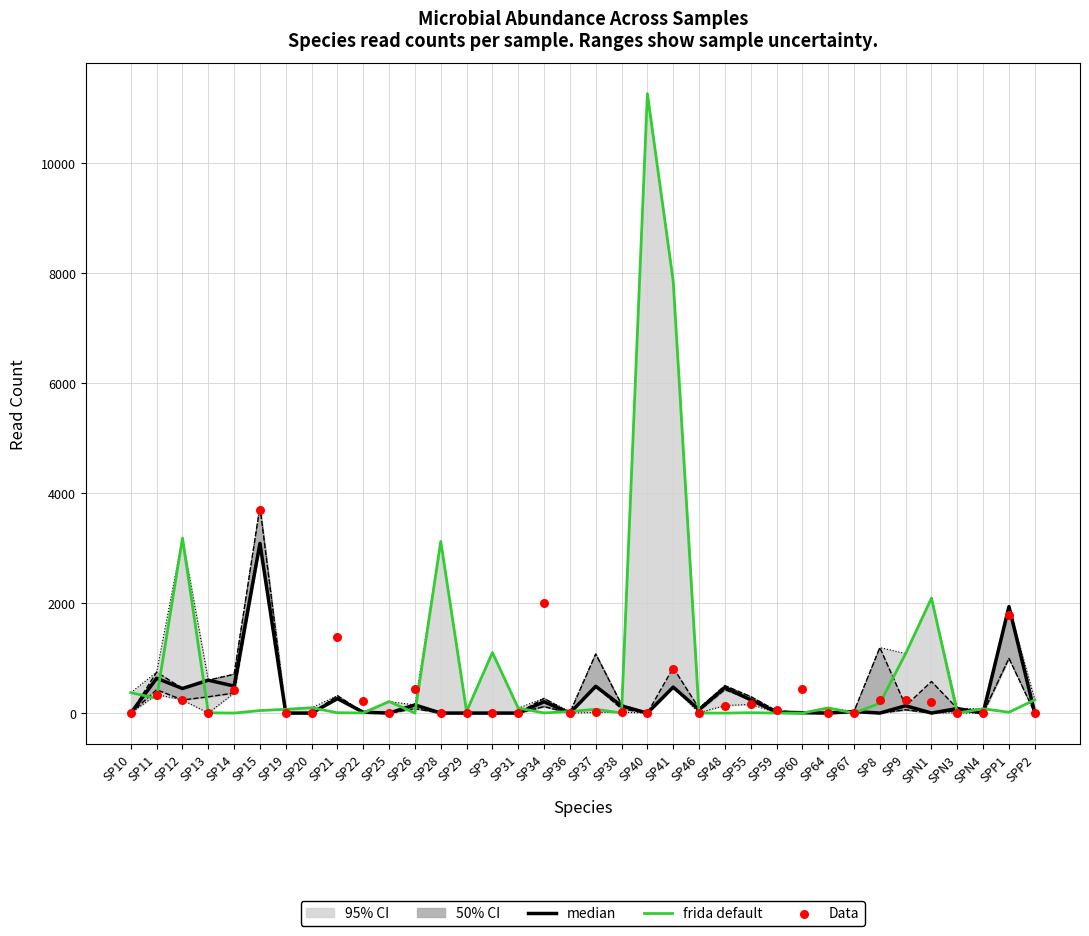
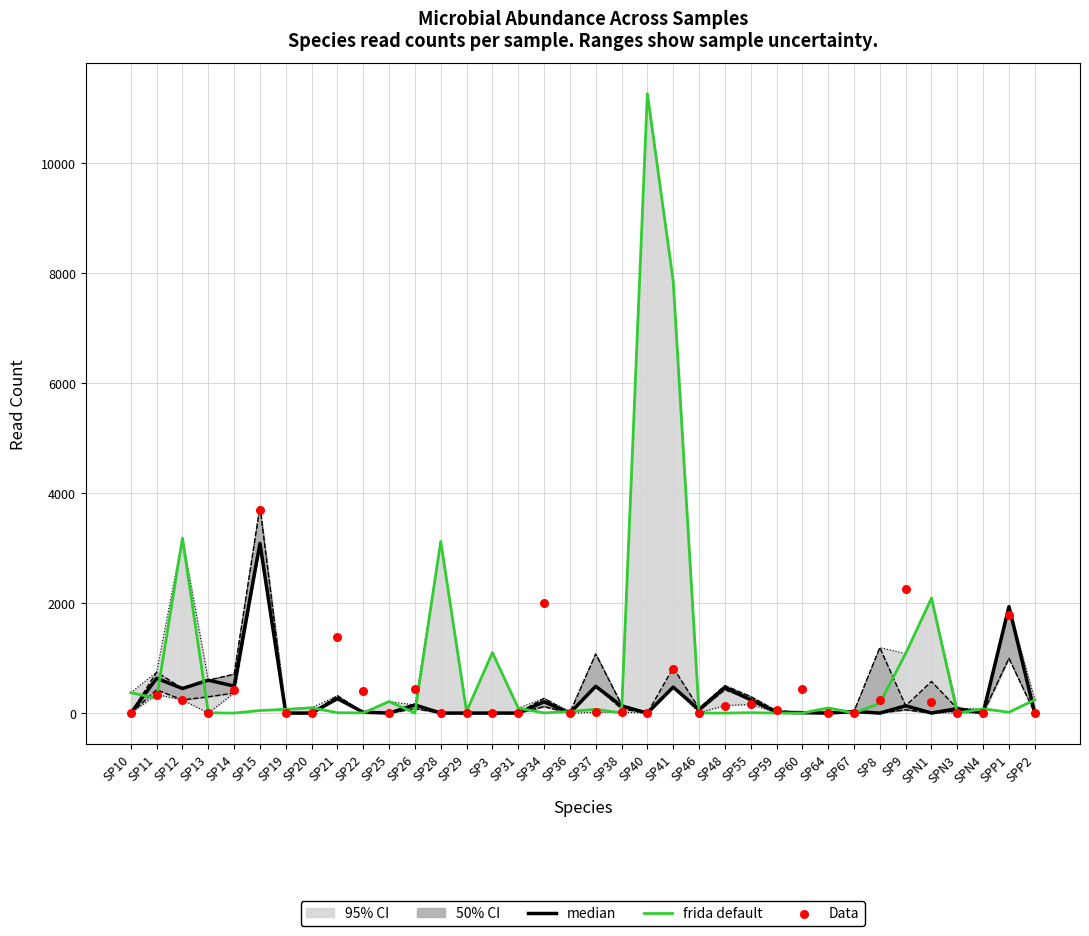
Data, SP22: 200 -> 400
Data, SP9: 200 -> 2300
